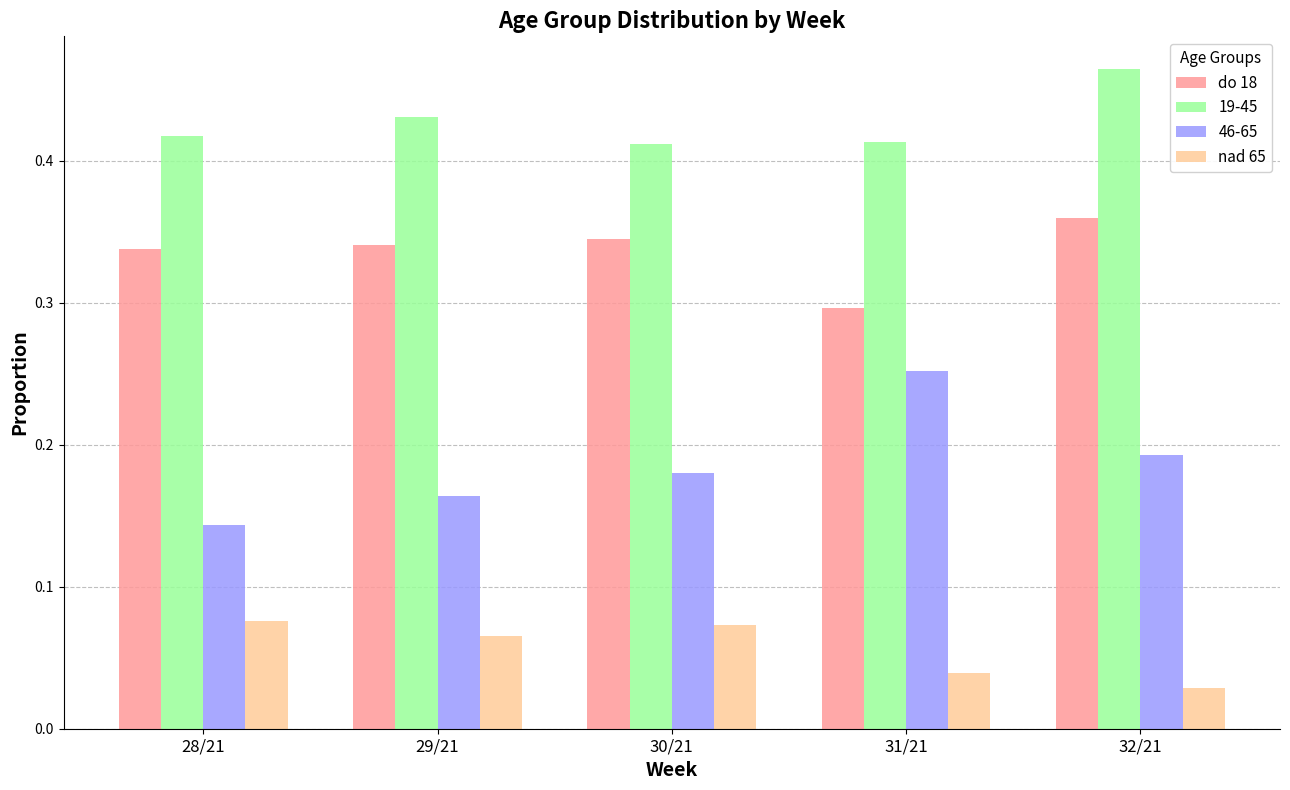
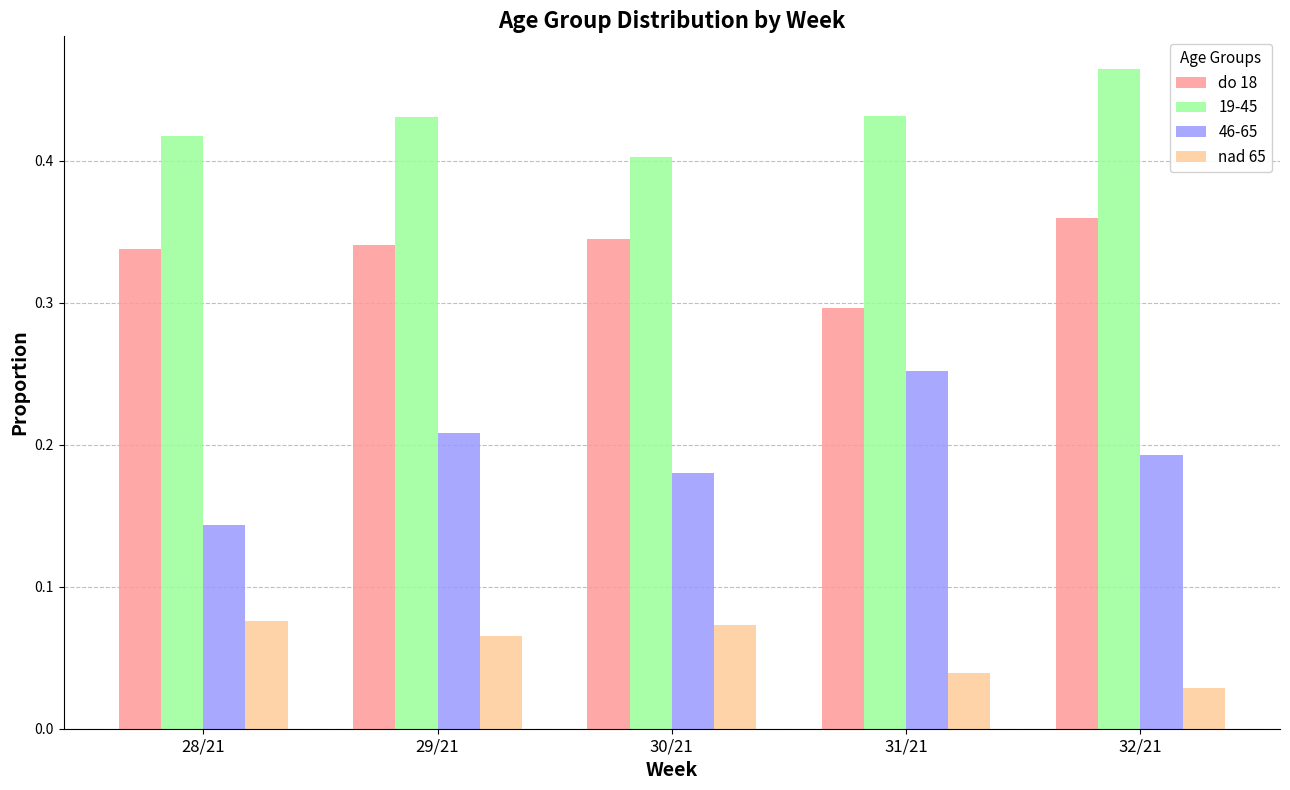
46-65, 29/21: 0.164 -> 0.208
19-45, 30/21: 0.412 -> 0.403
19-45, 31/21: 0.413 -> 0.432
